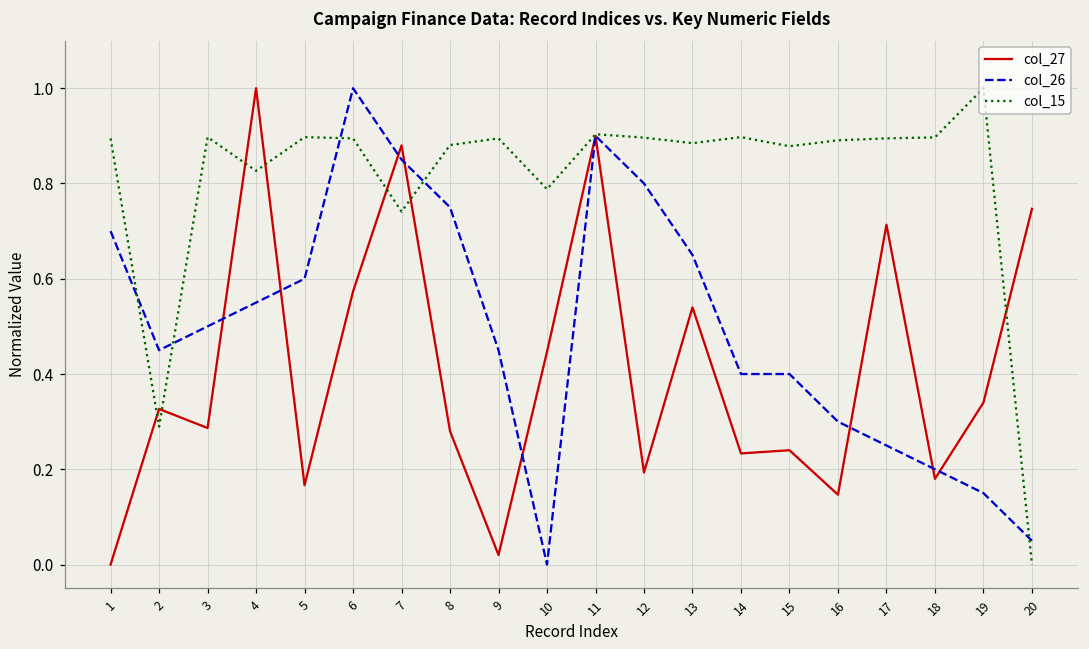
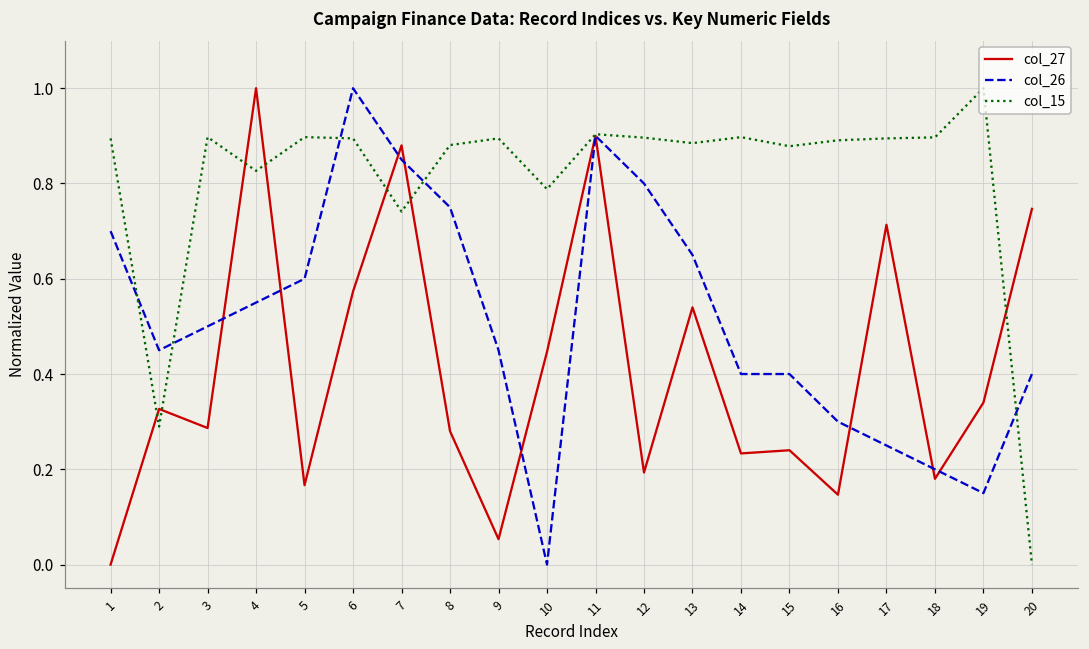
col_27, 9: 0.02 -> 0.05
col_26, 20: 0.05 -> 0.40
